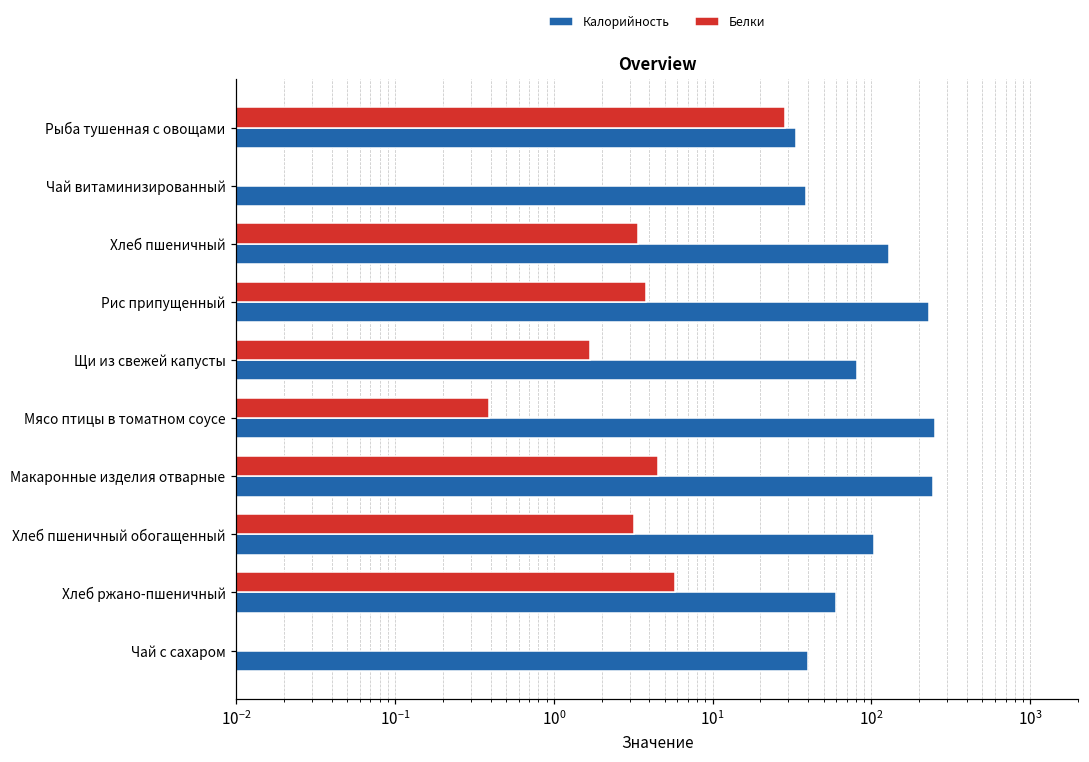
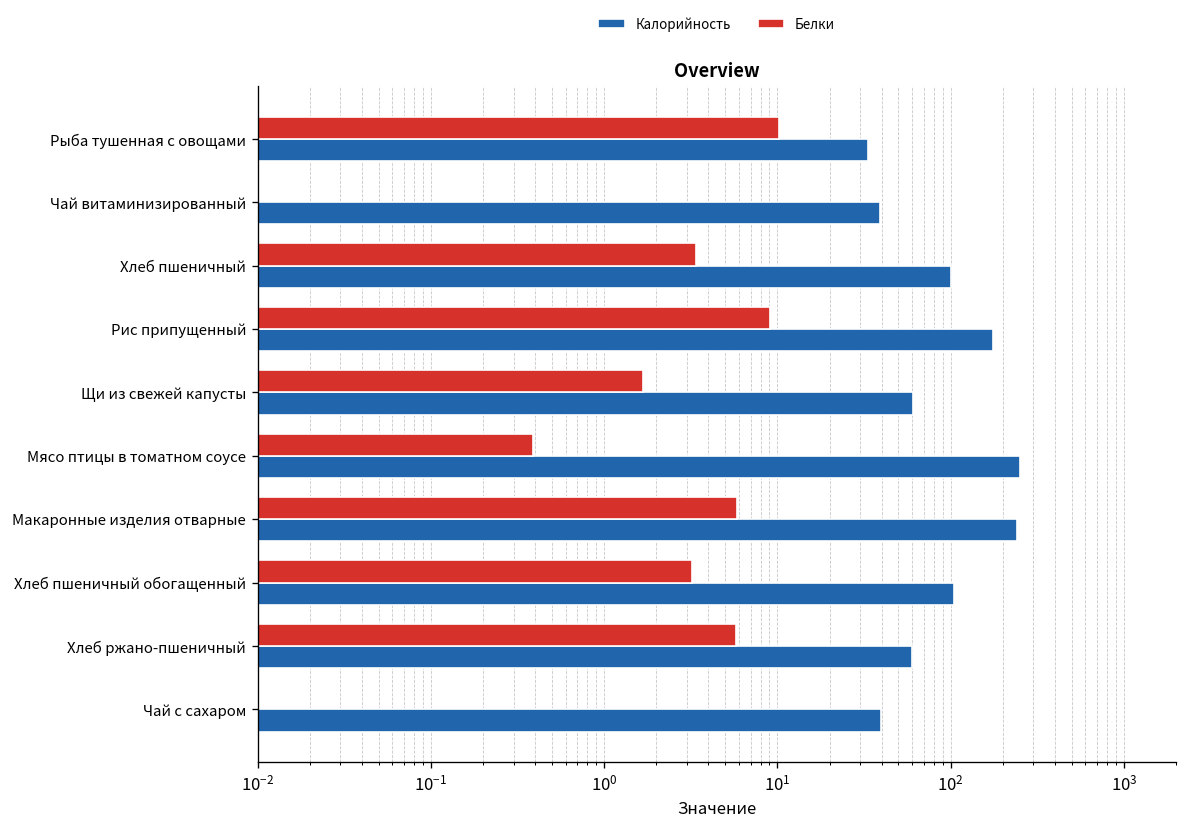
Белки, Рыба тушенная с овощами: 29 -> 10
Калорийность, Хлеб пшеничный: 130 -> 100
Белки, Рис припущенный: 3.8 -> 9
Калорийность, Рис припущенный: 230 -> 180
Калорийность, Щи из свежей капусты: 80 -> 60
Белки, Макаронные изделия отварные: 4.5 -> 5.8
